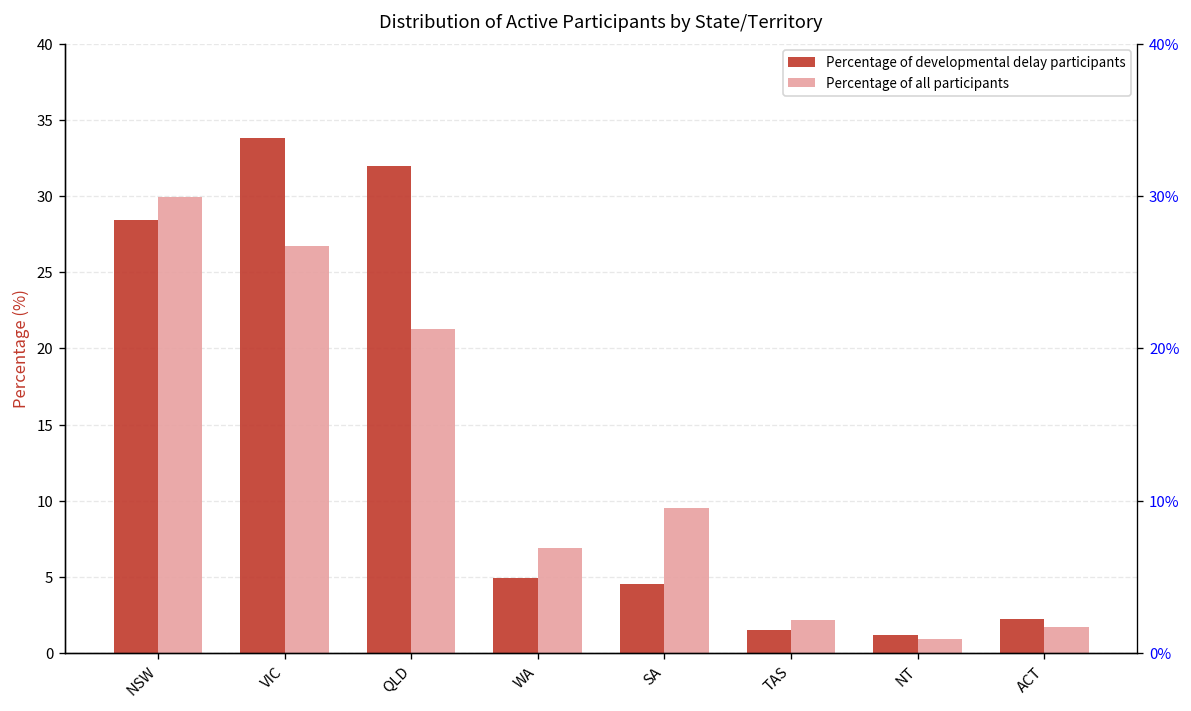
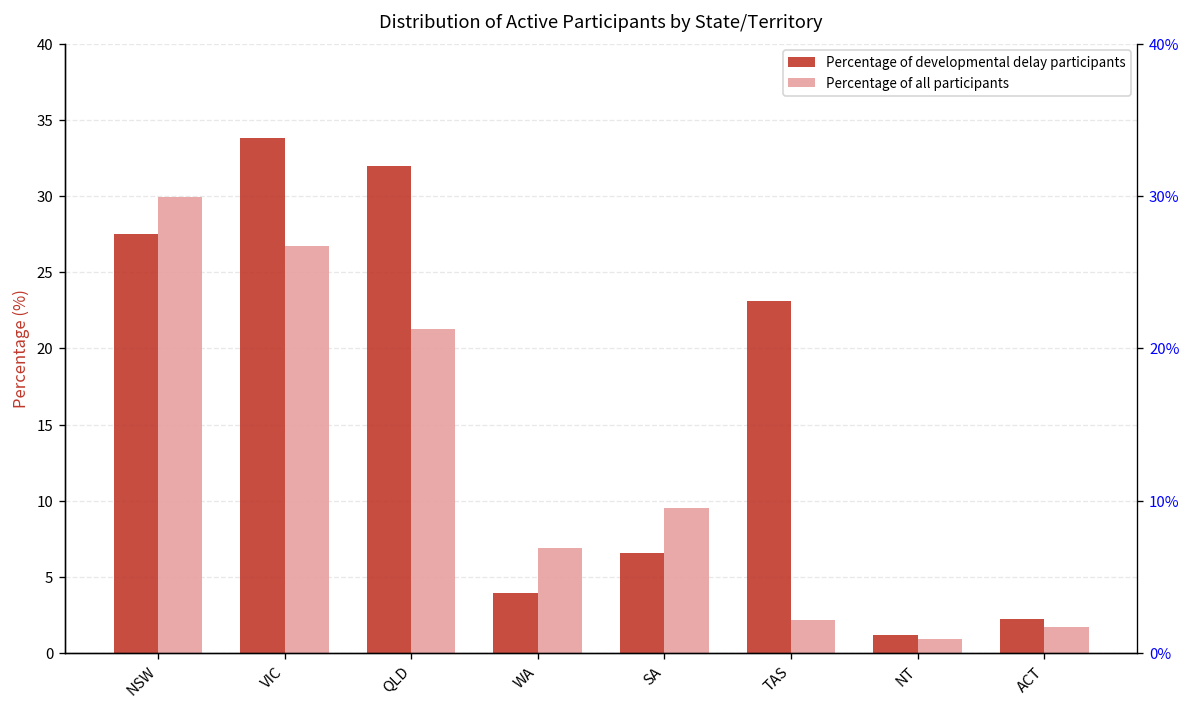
Percentage of developmental delay participants, NSW: 28.4 -> 27.5
Percentage of developmental delay participants, WA: 4.9 -> 4.0
Percentage of developmental delay participants, SA: 4.5 -> 6.6
Percentage of developmental delay participants, TAS: 1.5 -> 23.1
